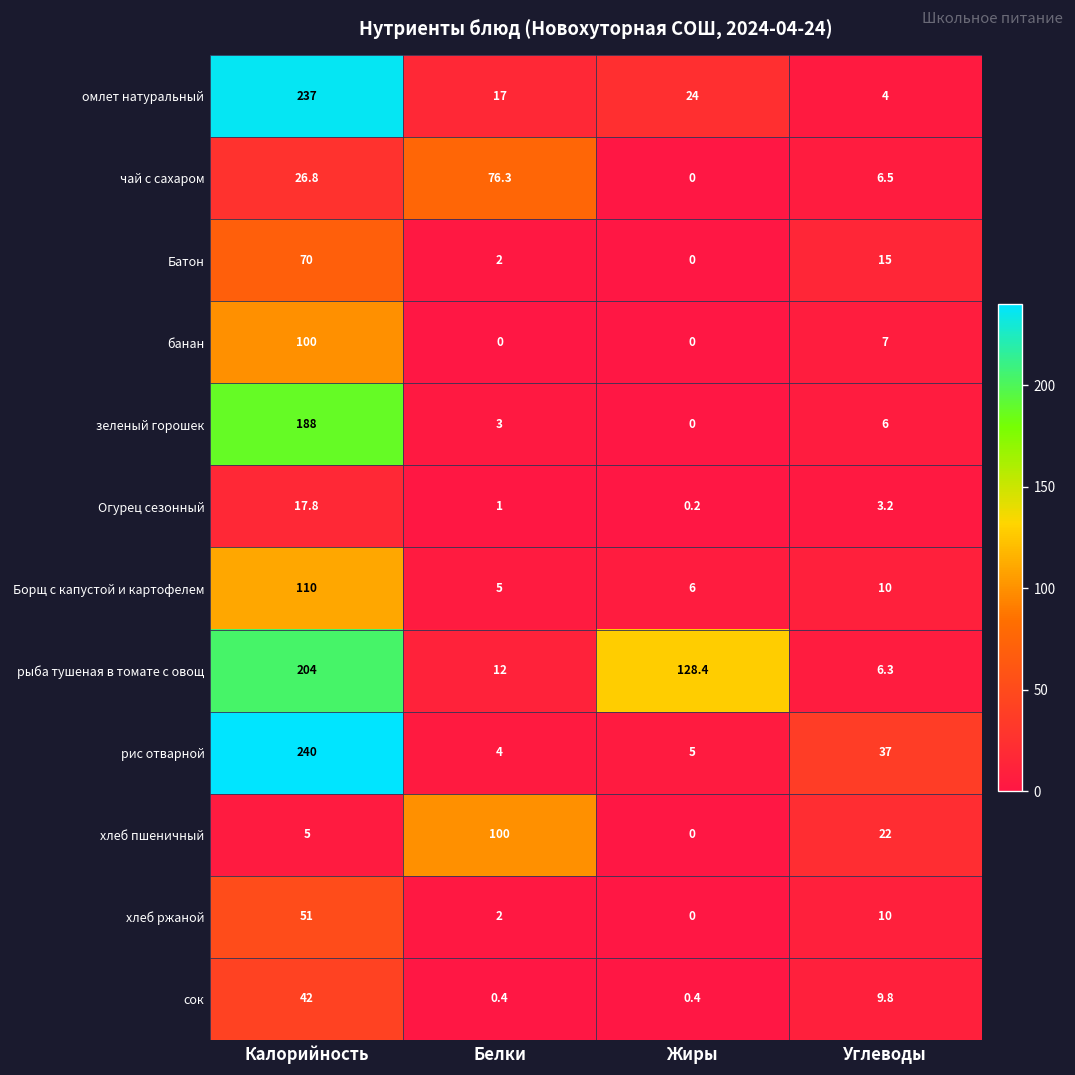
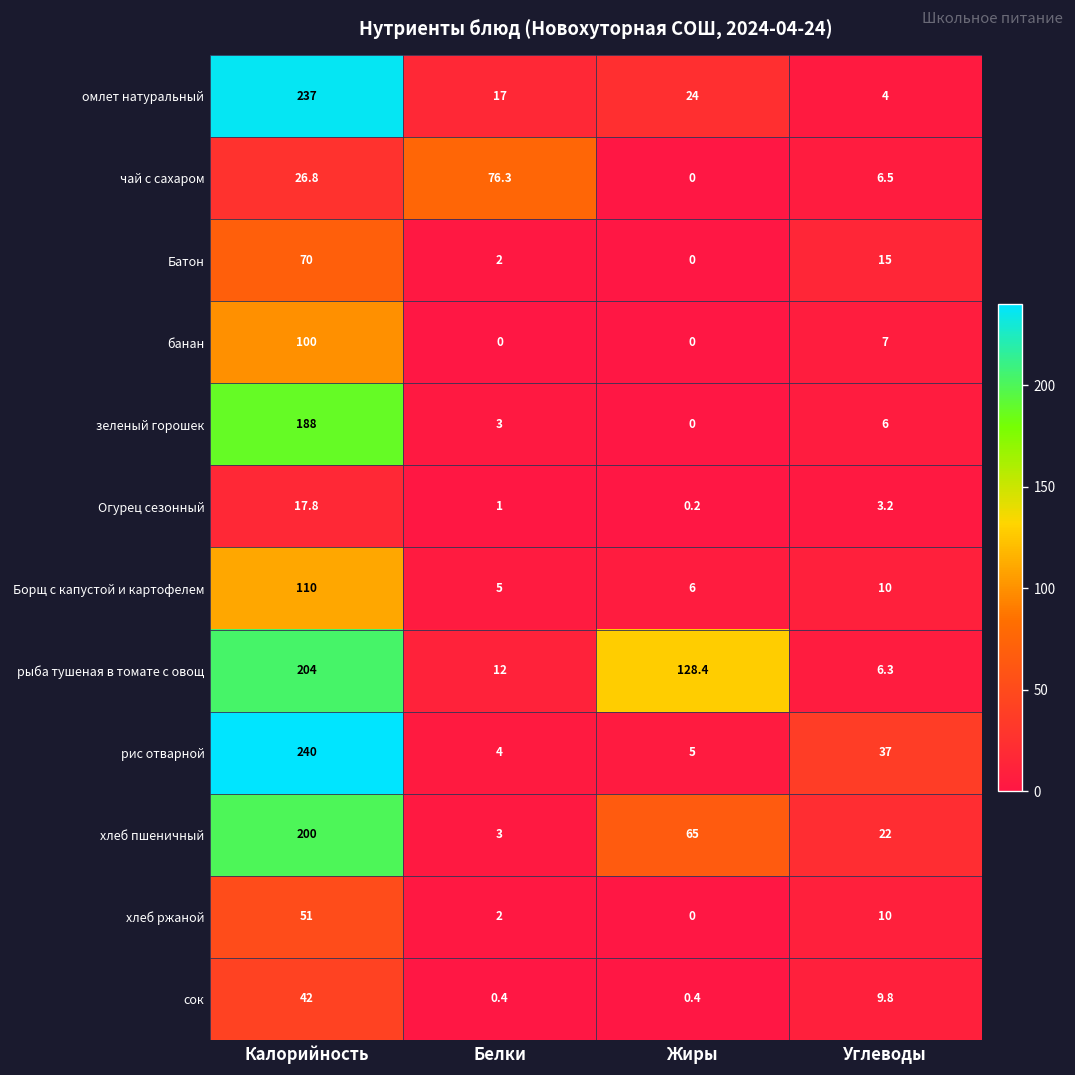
хлеб пшеничный, Калорийность: 5 -> 200
хлеб пшеничный, Белки: 100 -> 3
хлеб пшеничный, Жиры: 0 -> 65
